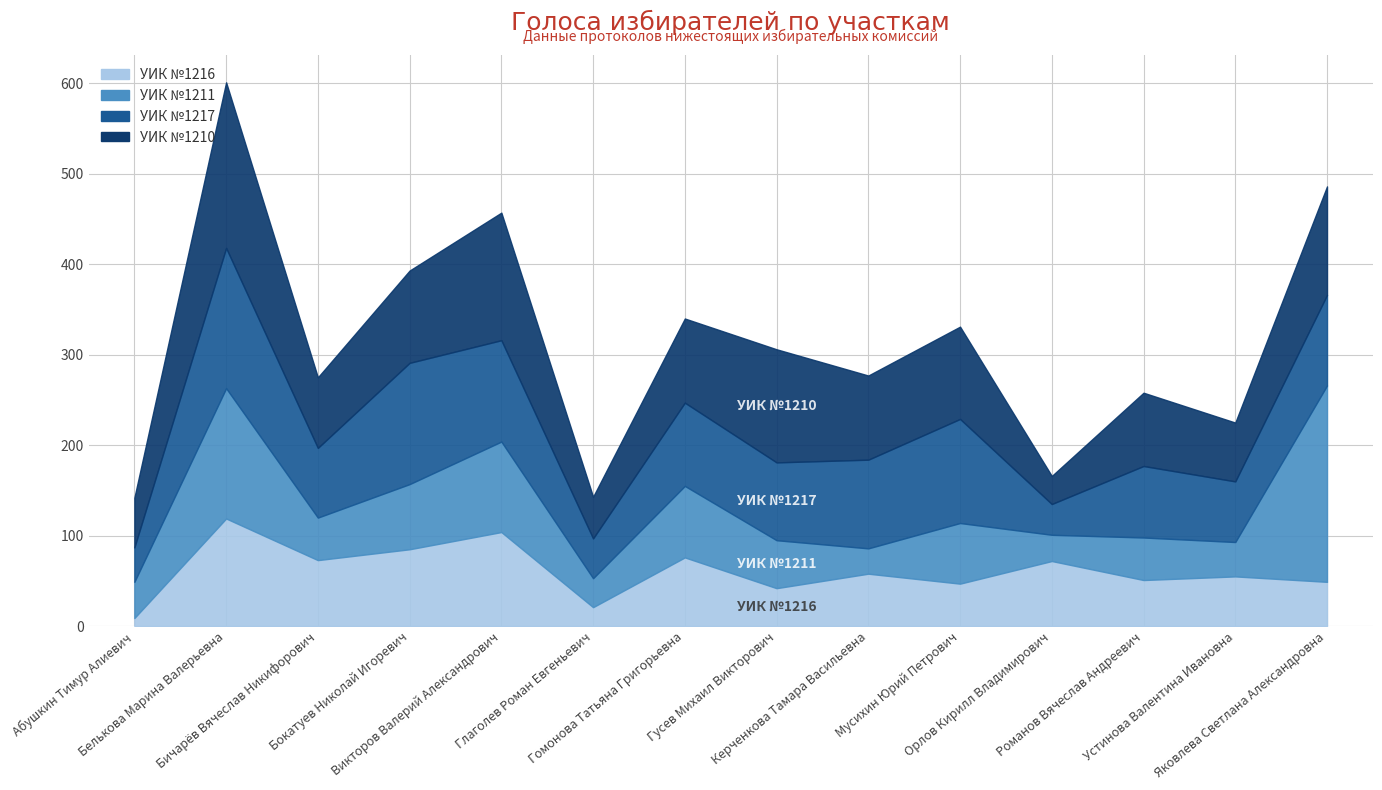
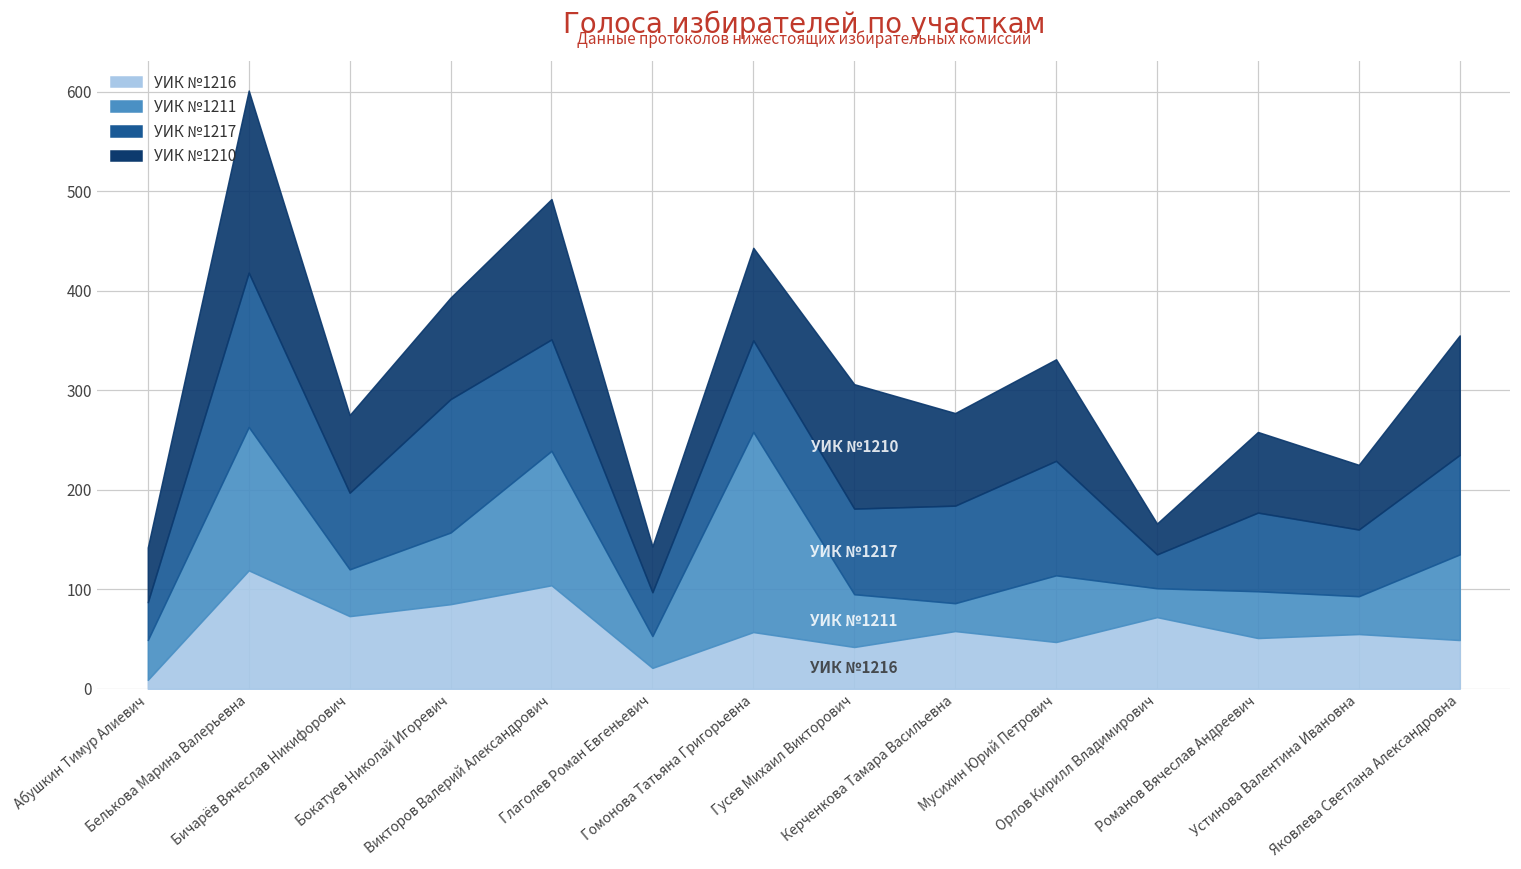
УИК №1211, Викторов Валерий Александрович: 100 -> 140
УИК №1216, Гомонова Татьяна Григорьевна: 80 -> 60
УИК №1211, Гомонова Татьяна Григорьевна: 80 -> 200
УИК №1211, Яковлева Светлана Александровна: 220 -> 90
